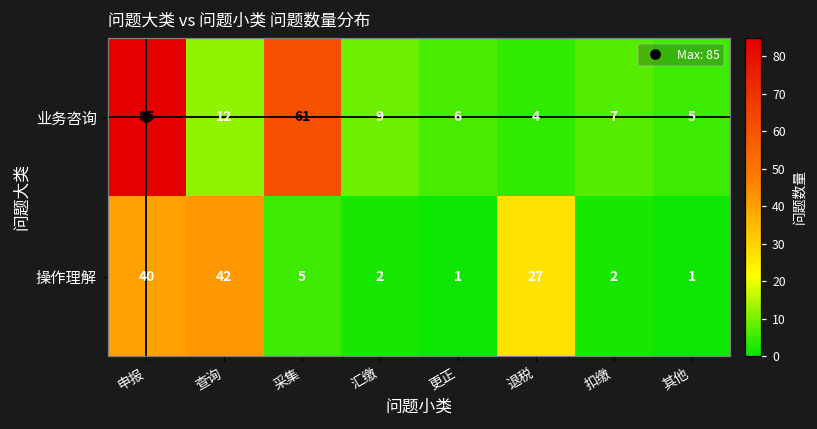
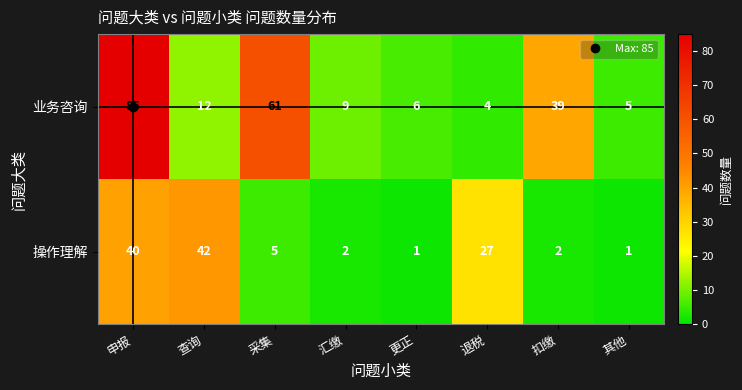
业务咨询, 扣缴: 7 -> 39
